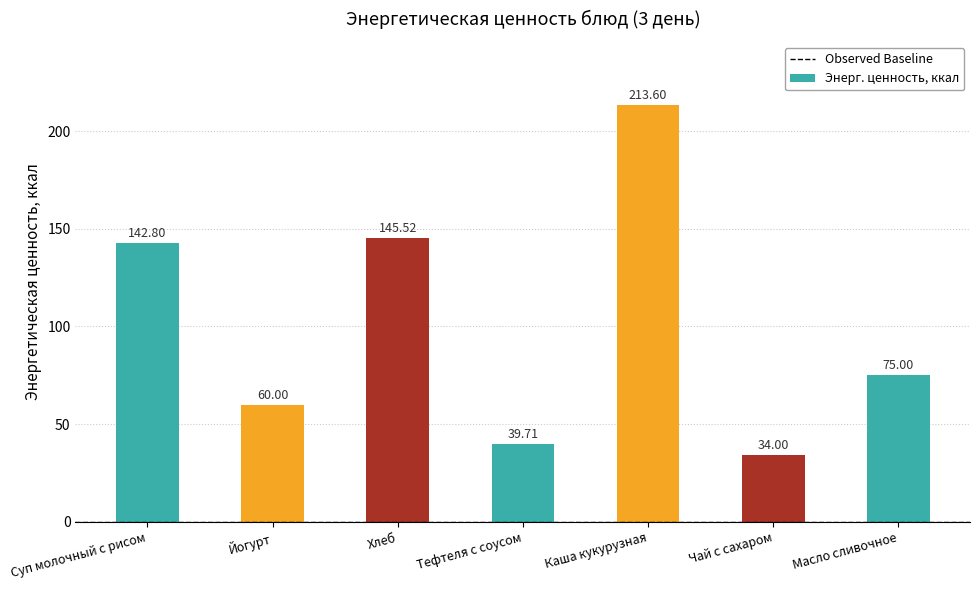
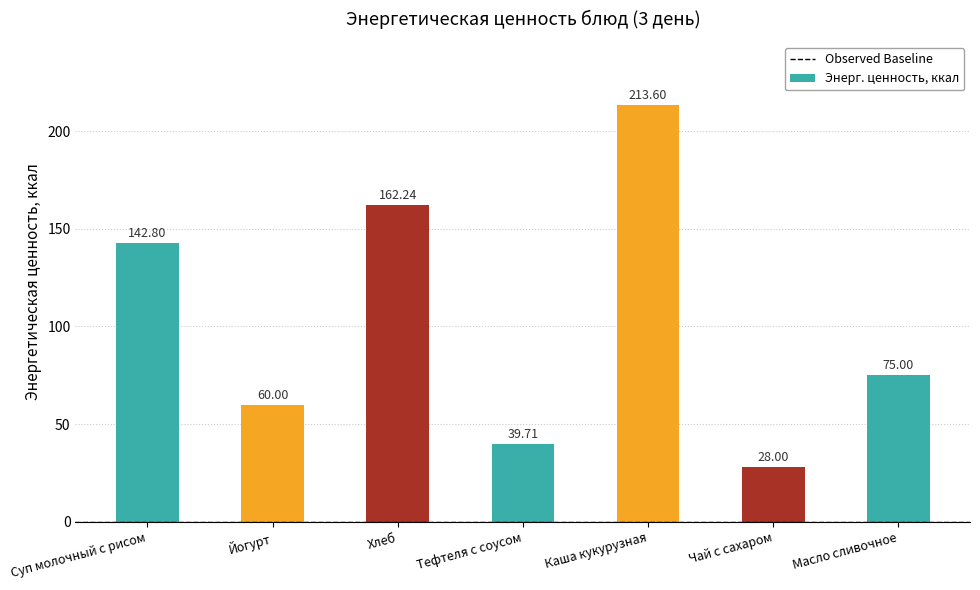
Хлеб: 145.52 -> 162.24
Чай с сахаром: 34.00 -> 28.00
